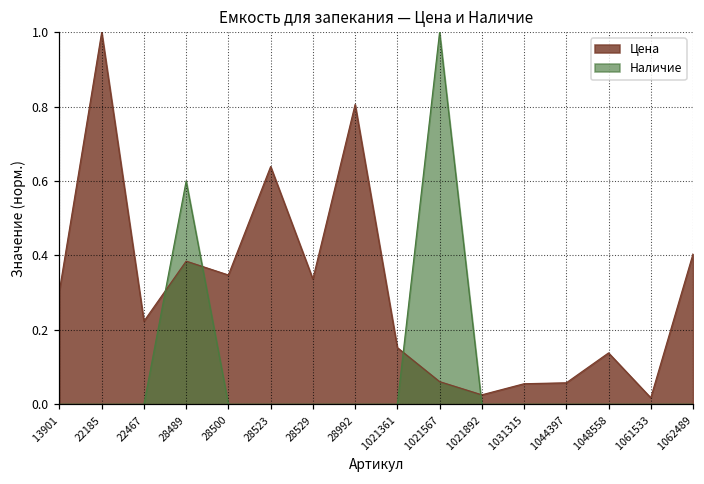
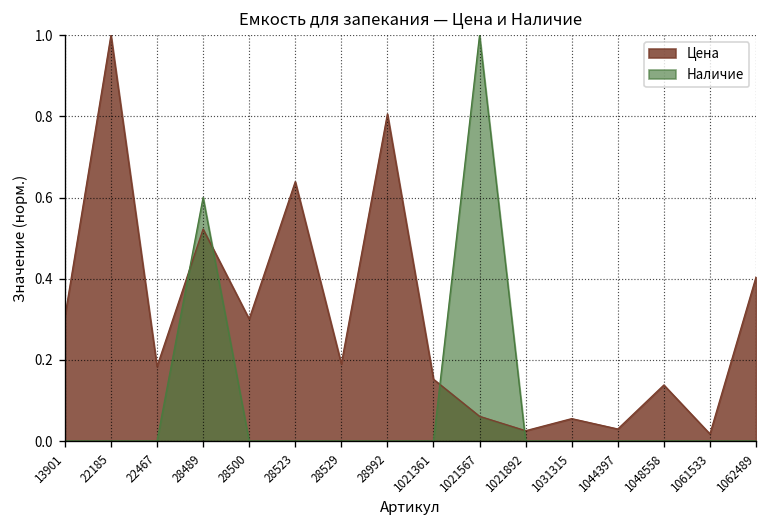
Цена, 22467: 0.22 -> 0.18
Цена, 28489: 0.38 -> 0.52
Цена, 28500: 0.35 -> 0.30
Цена, 28529: 0.34 -> 0.19
Цена, 1044397: 0.06 -> 0.03
